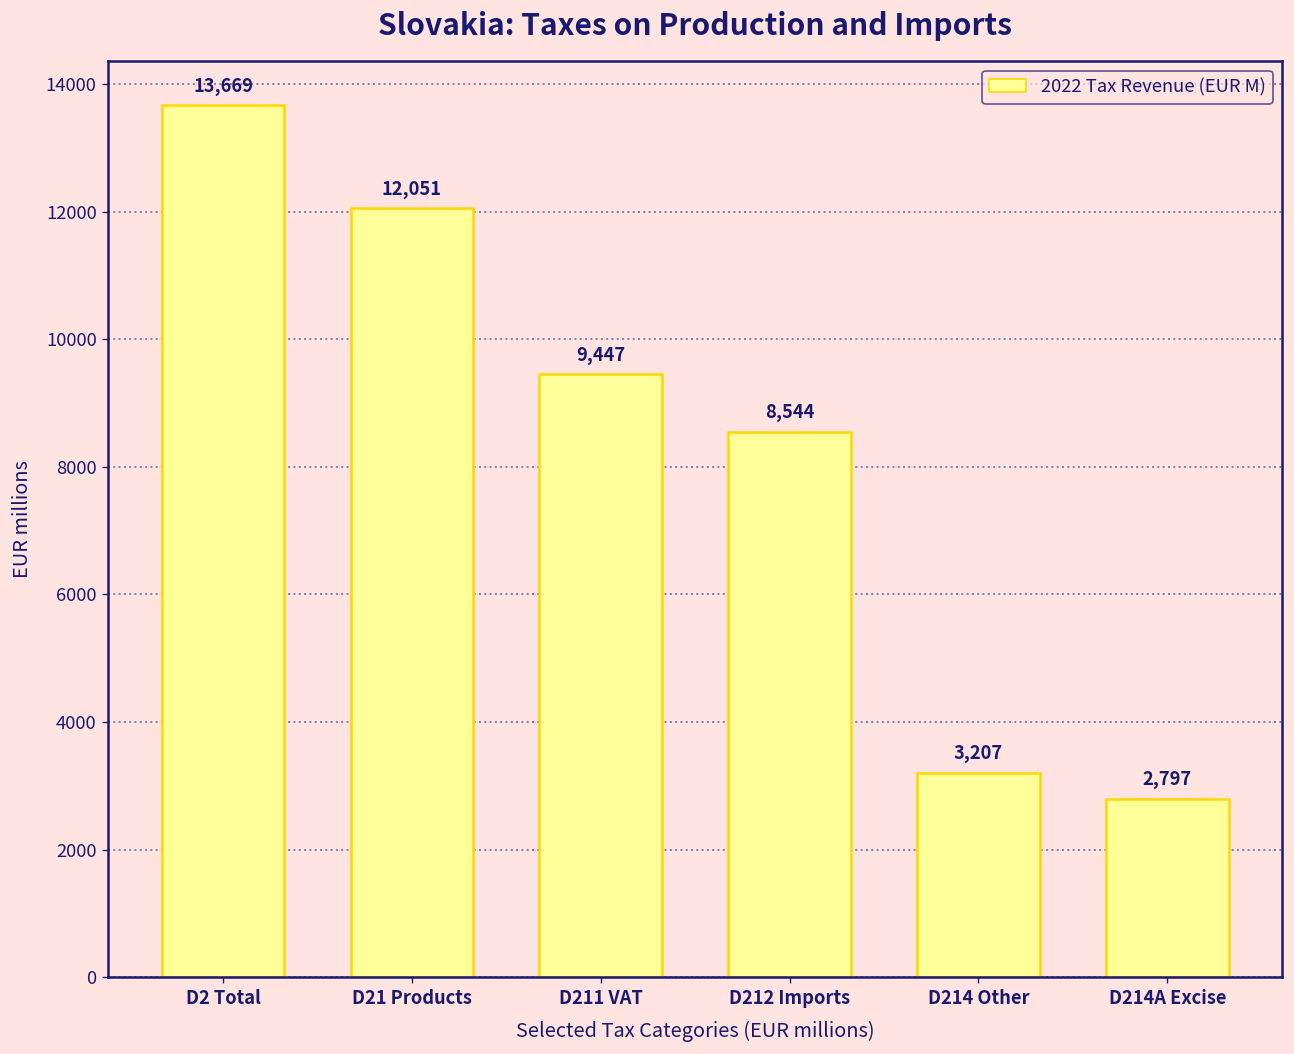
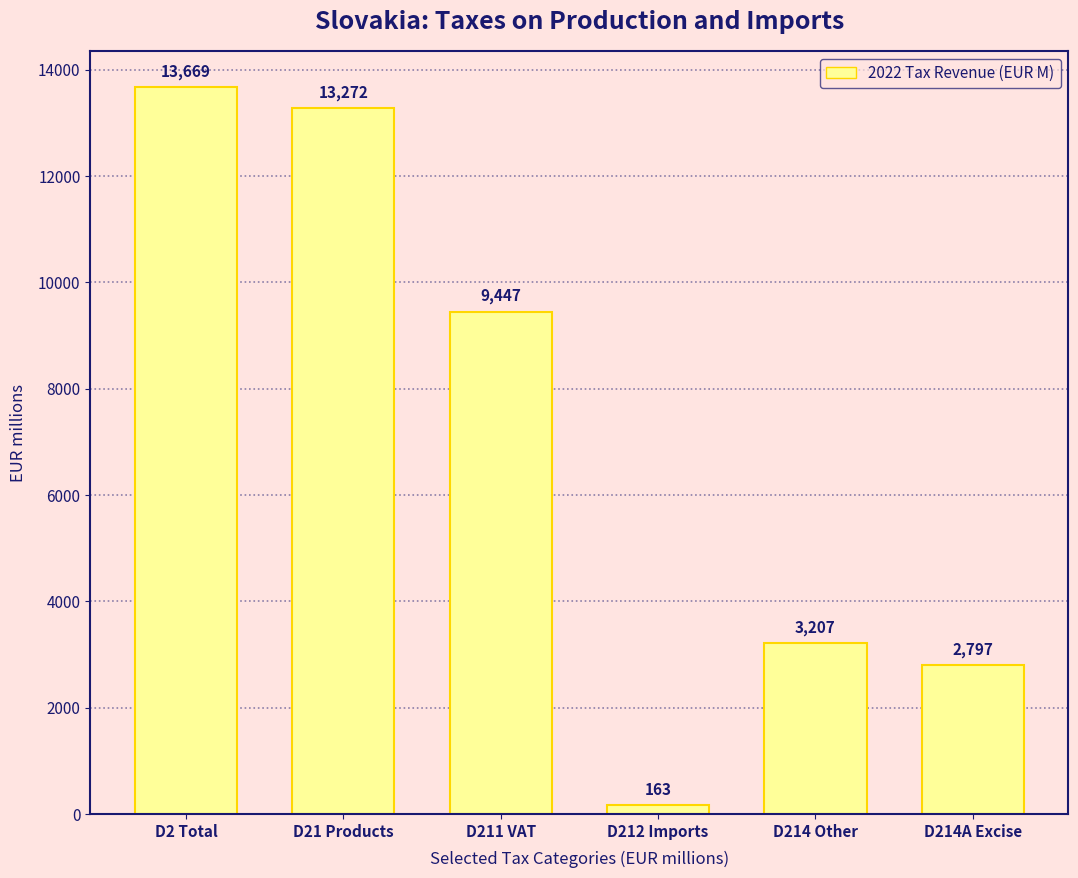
D21 Products: 12,051 -> 13,272
D212 Imports: 8,544 -> 163
